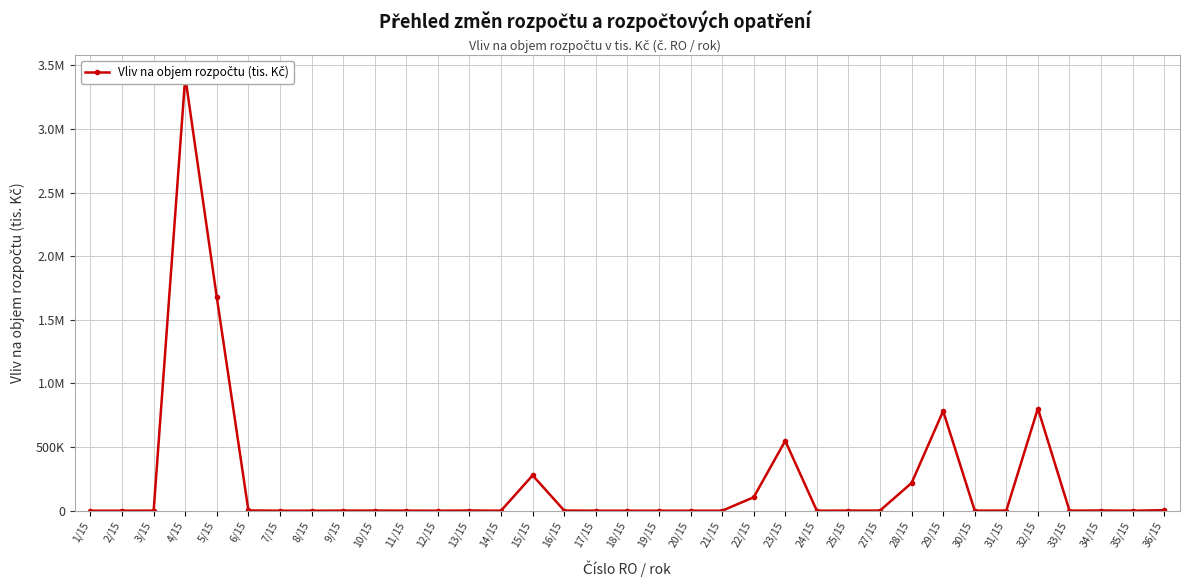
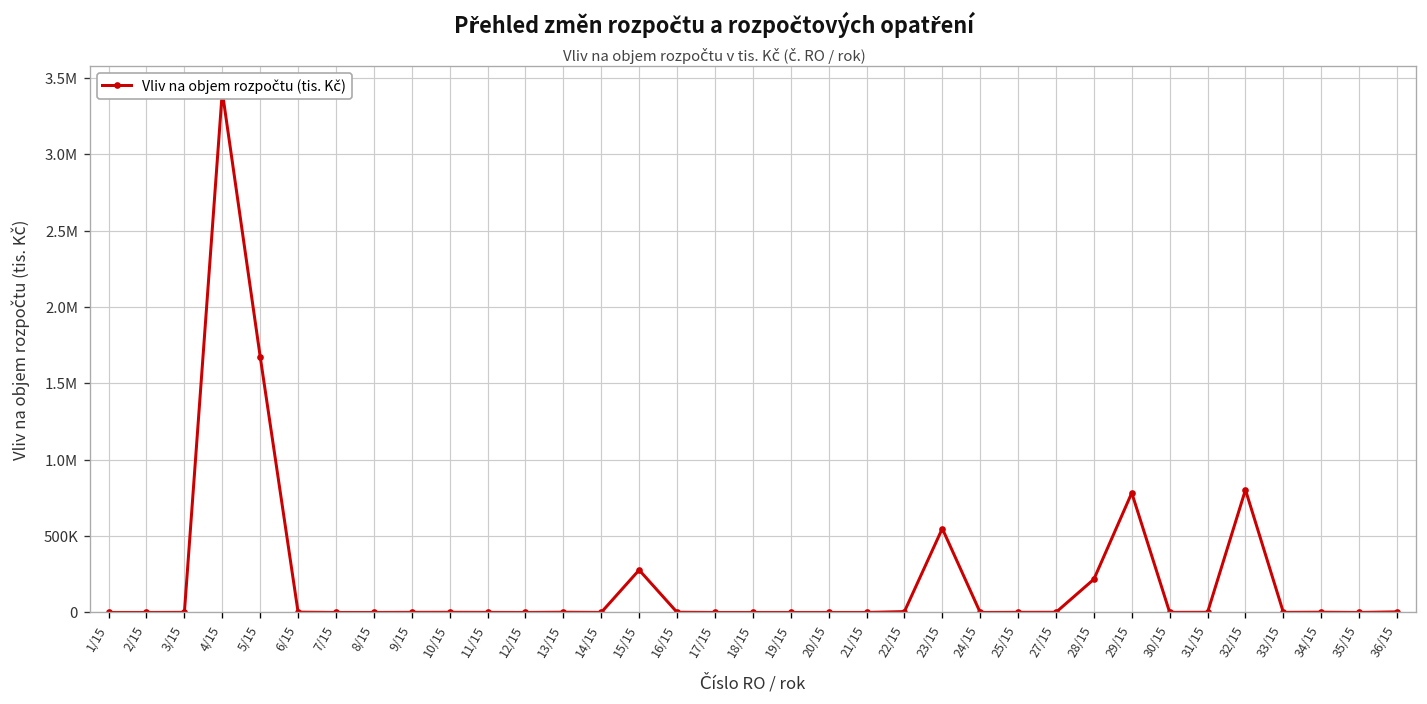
22/15: 110000 -> 10000
